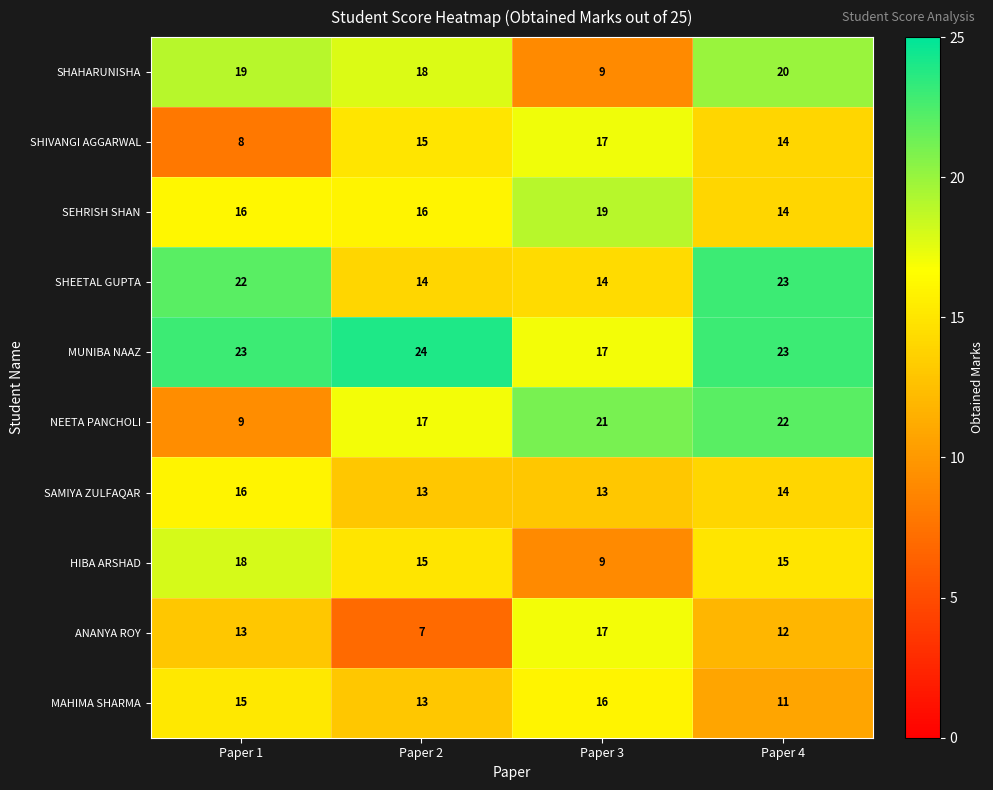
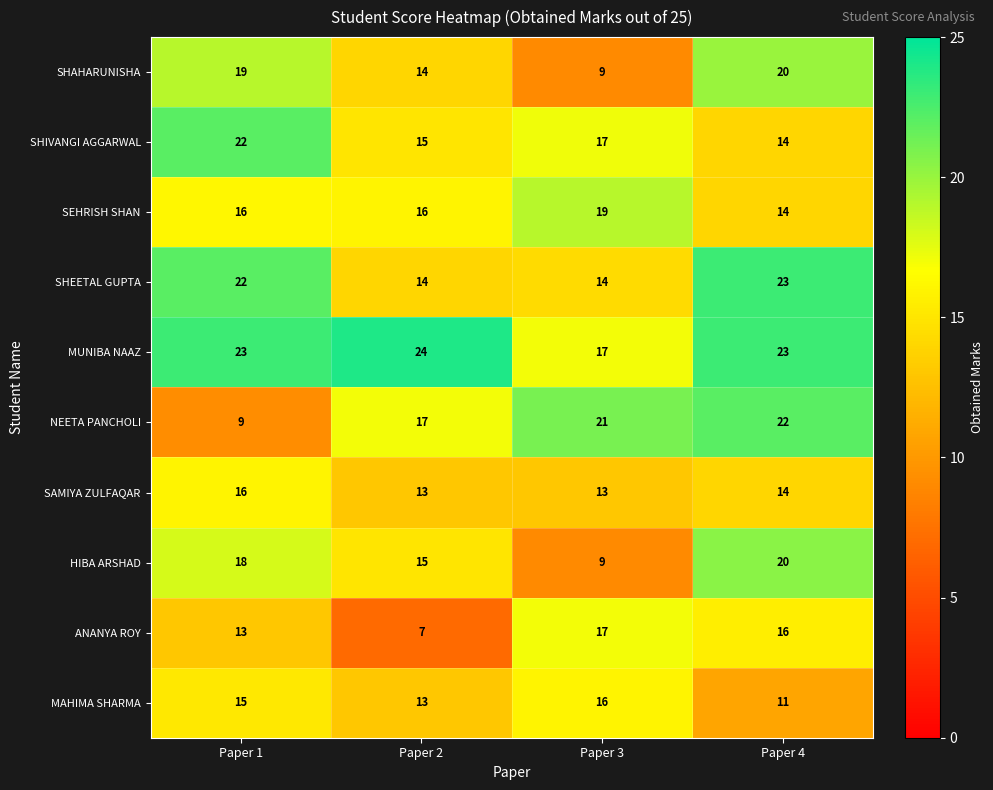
SHAHARUNISHA, Paper 2: 18 -> 14
SHIVANGI AGGARWAL, Paper 1: 8 -> 22
HIBA ARSHAD, Paper 4: 15 -> 20
ANANYA ROY, Paper 4: 12 -> 16
